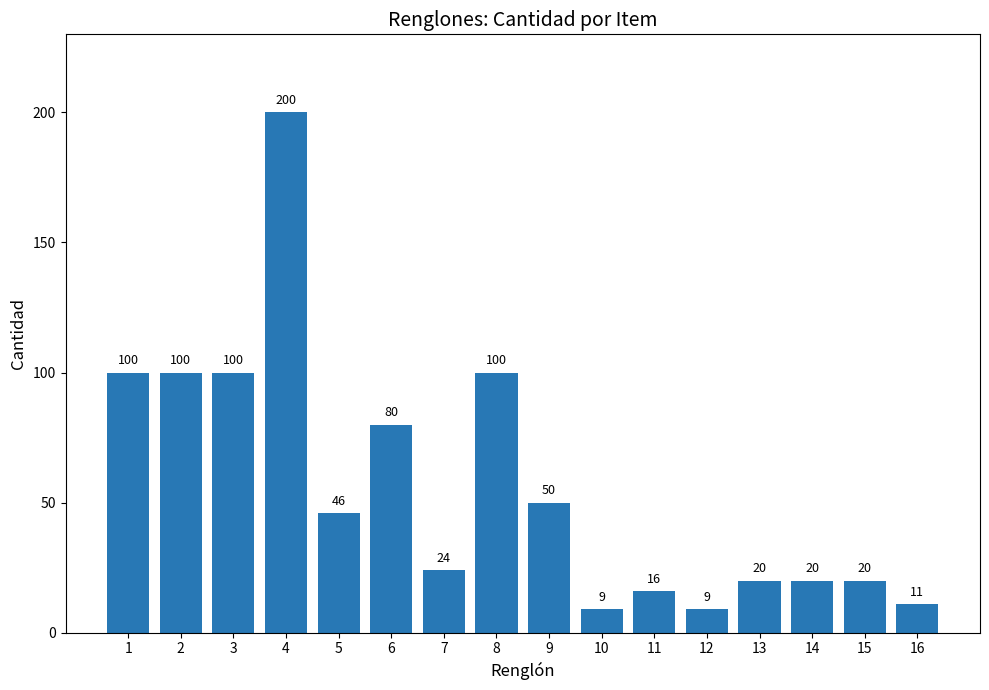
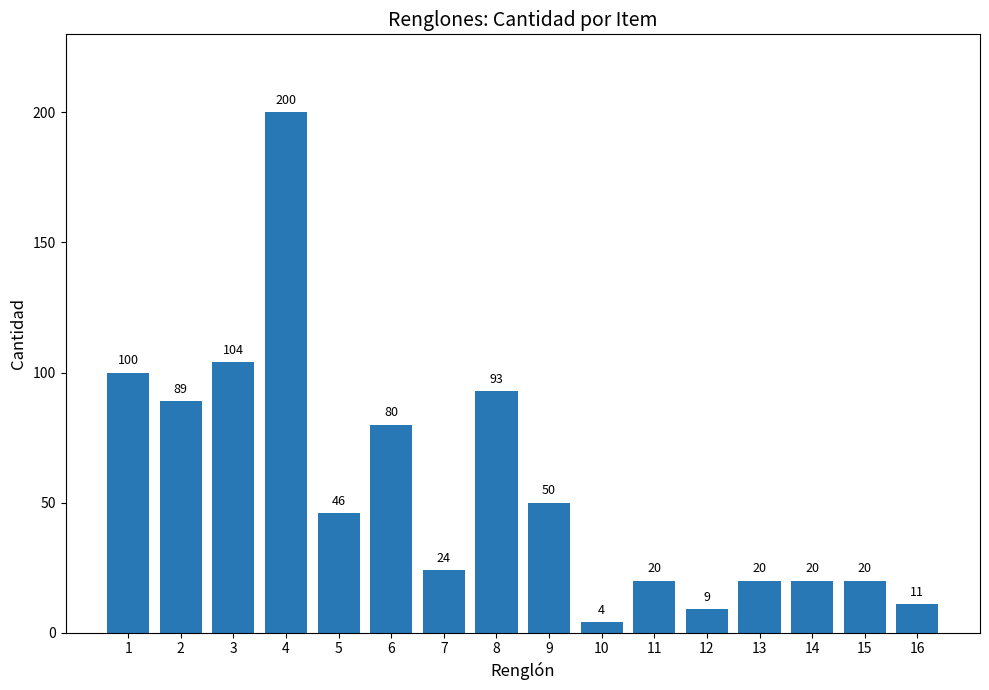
2: 100 -> 89
3: 100 -> 104
8: 100 -> 93
10: 9 -> 4
11: 16 -> 20
